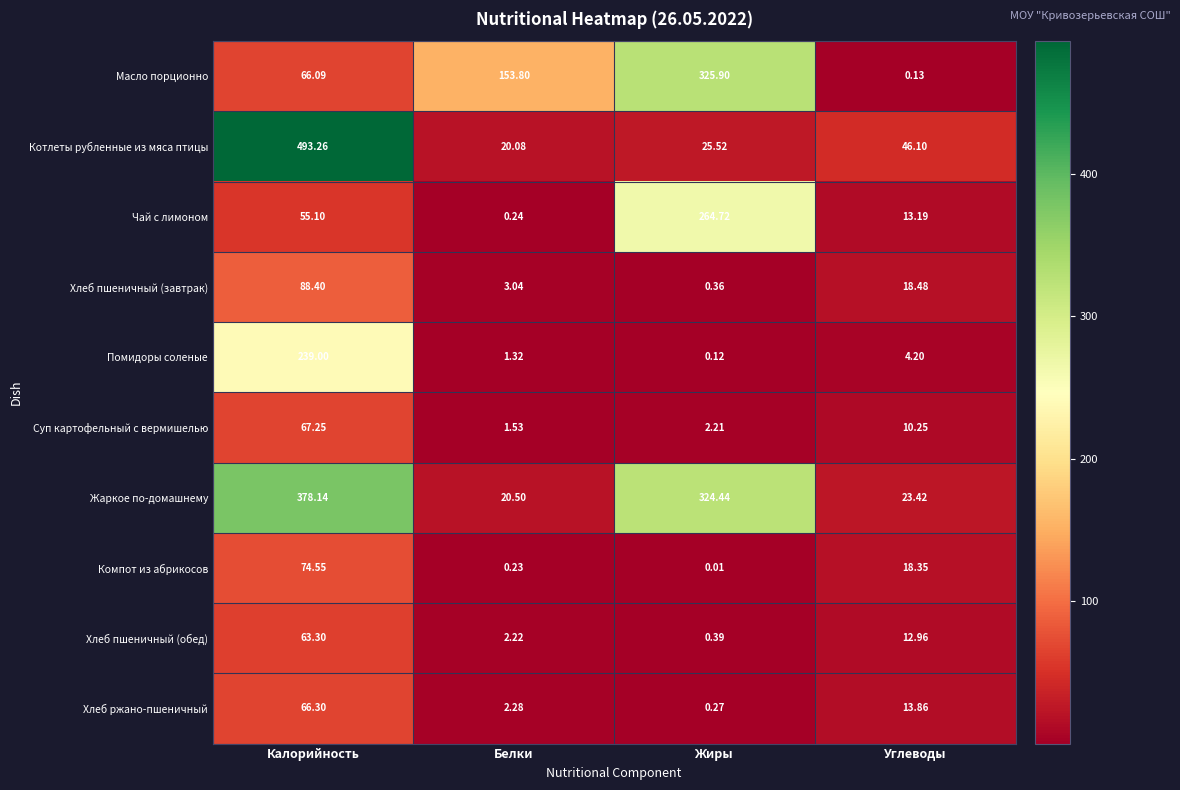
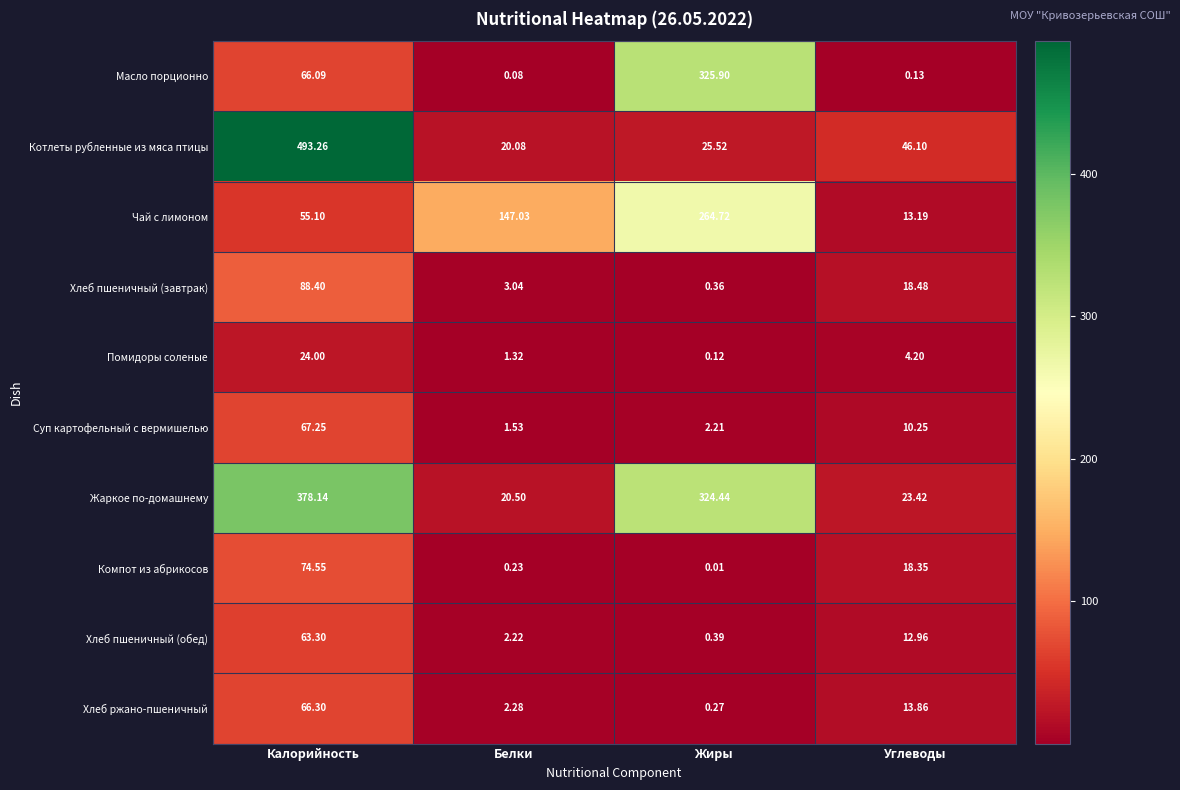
Масло порционно, Белки: 153.80 -> 0.08
Чай с лимоном, Белки: 0.24 -> 147.03
Помидоры соленые, Калорийность: 239.00 -> 24.00
